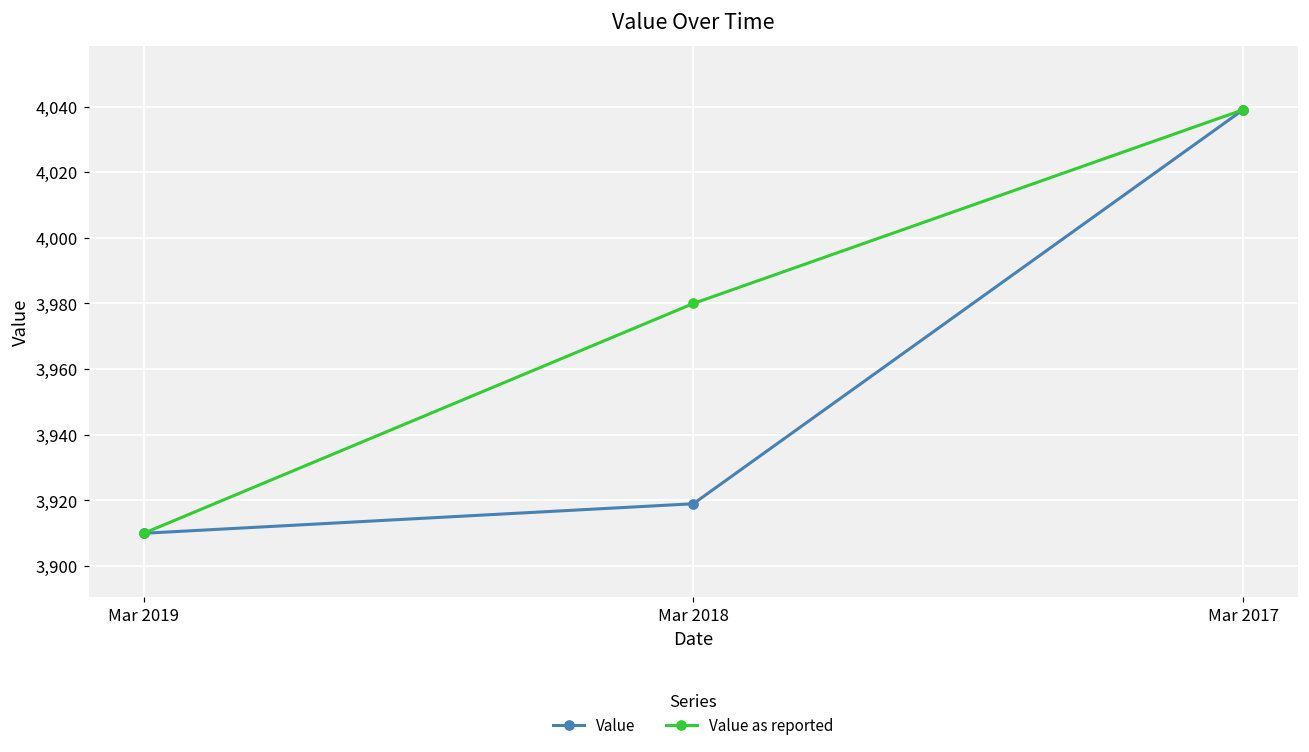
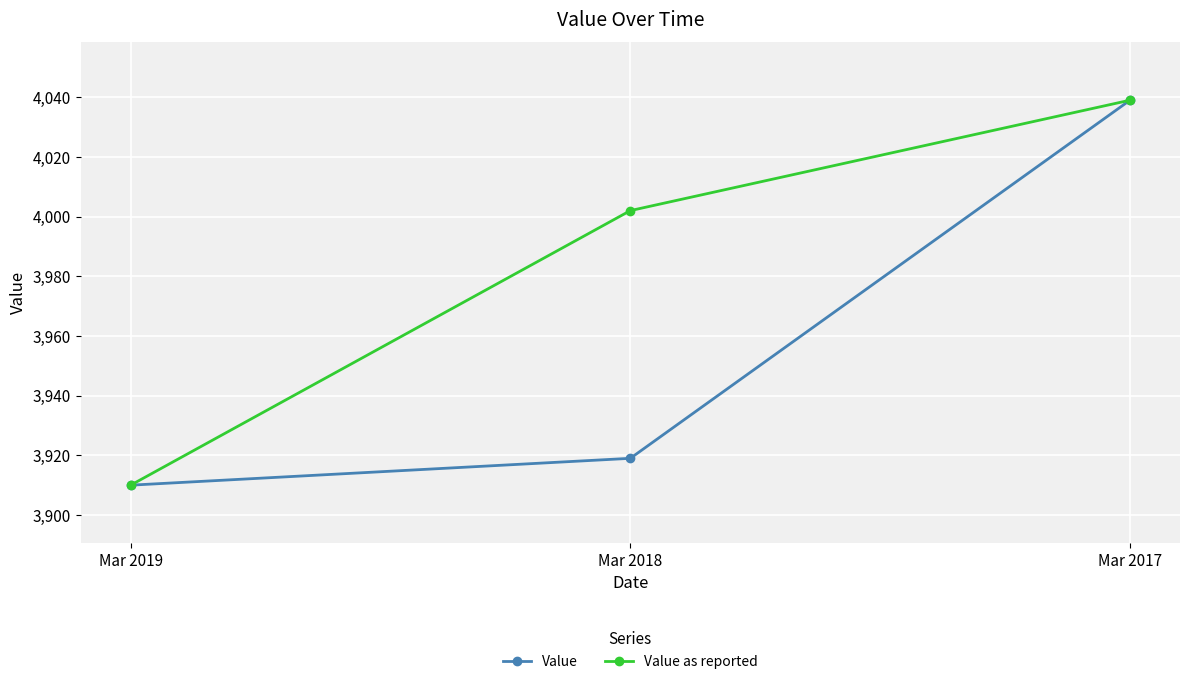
Value as reported, Mar 2018: 3,980 -> 4,002
